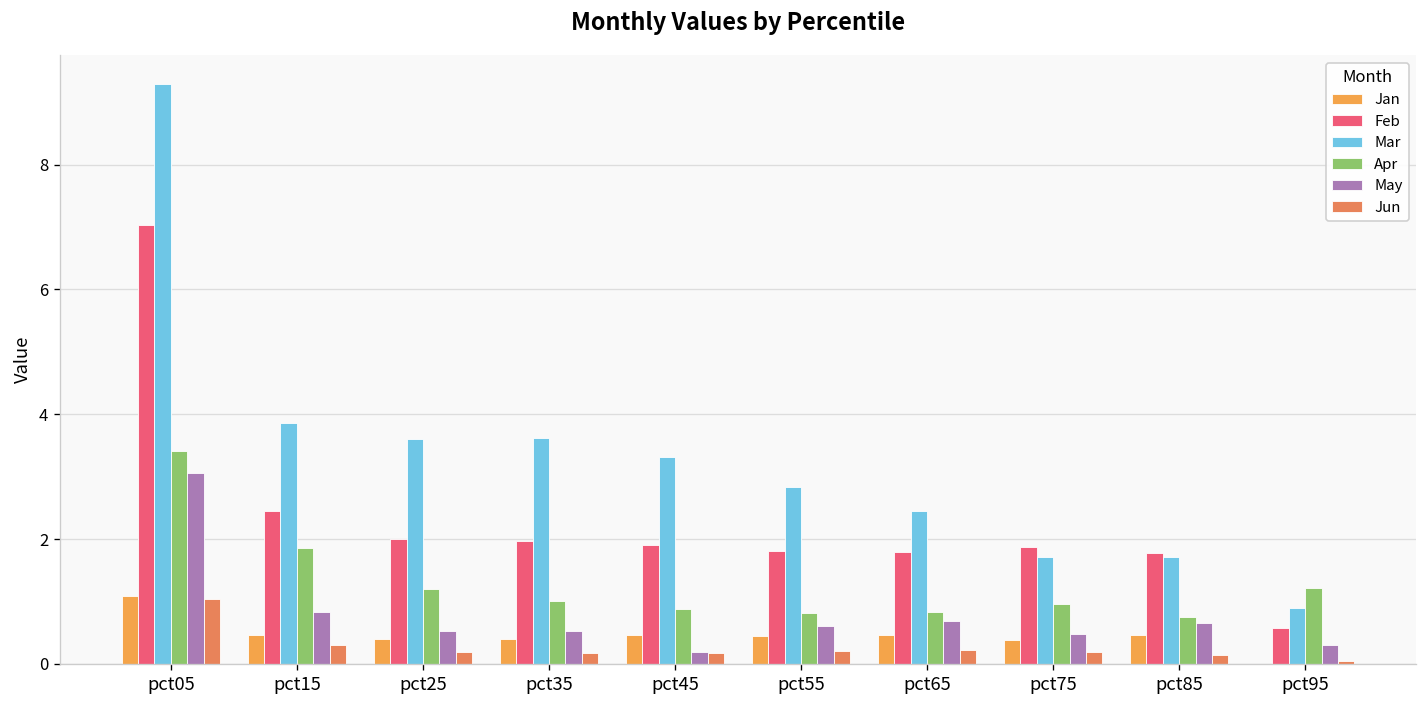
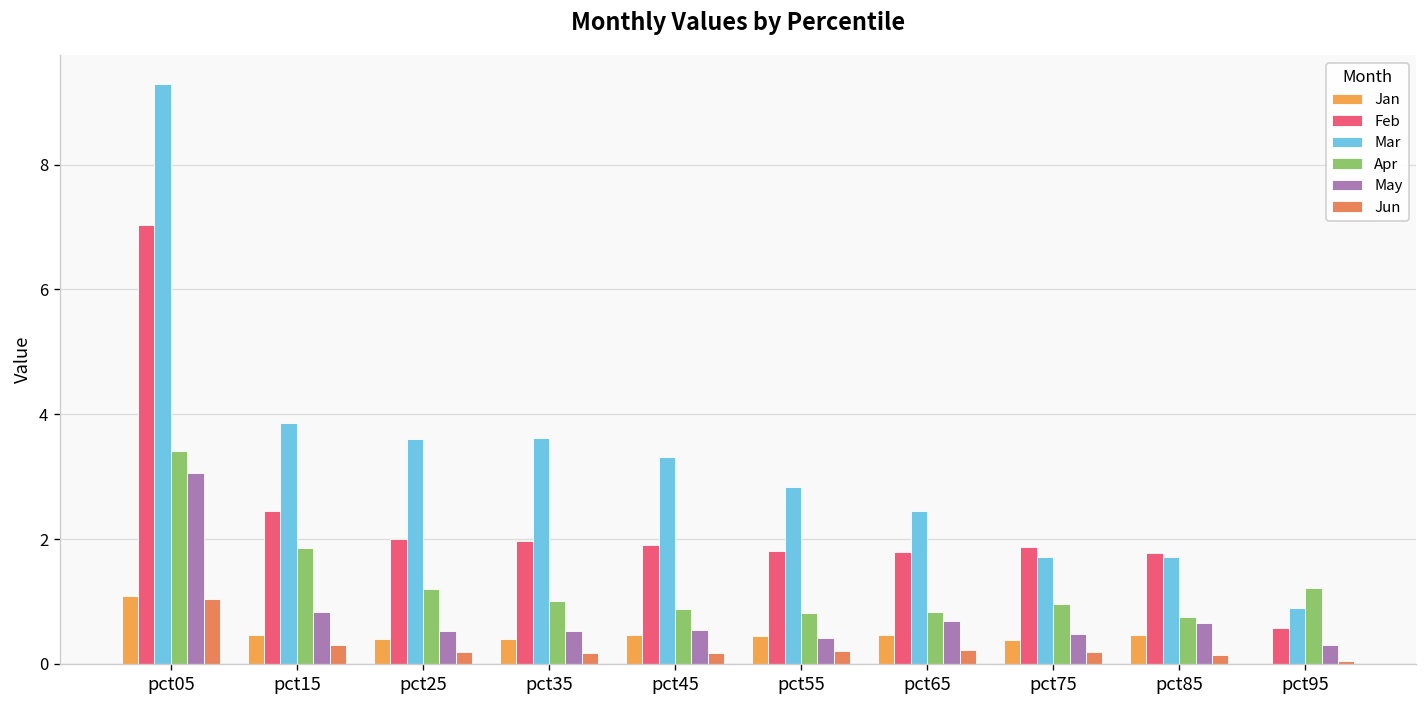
May, pct45: 0.2 -> 0.5
May, pct55: 0.6 -> 0.4
